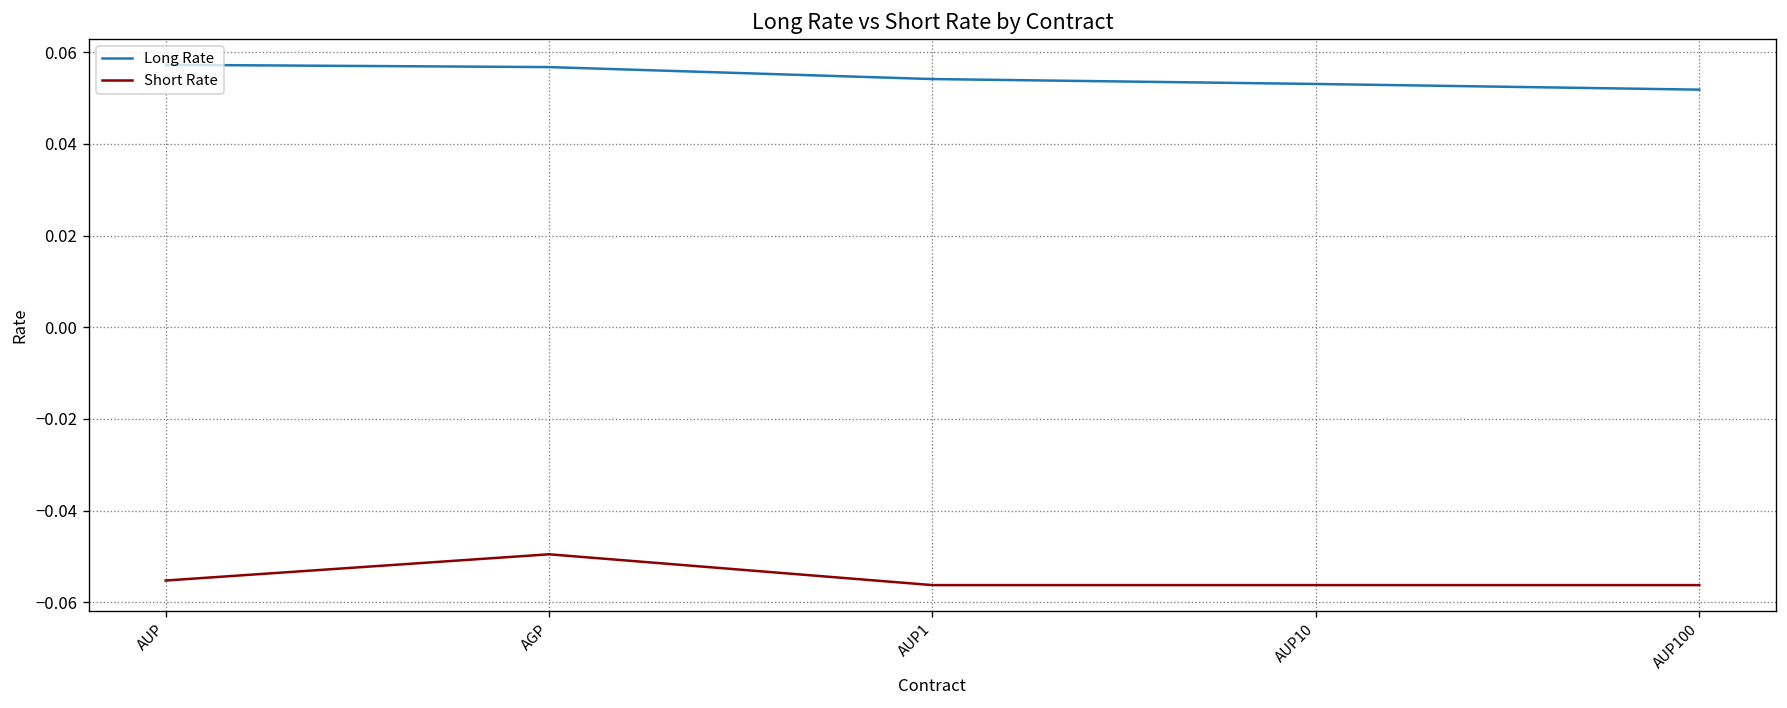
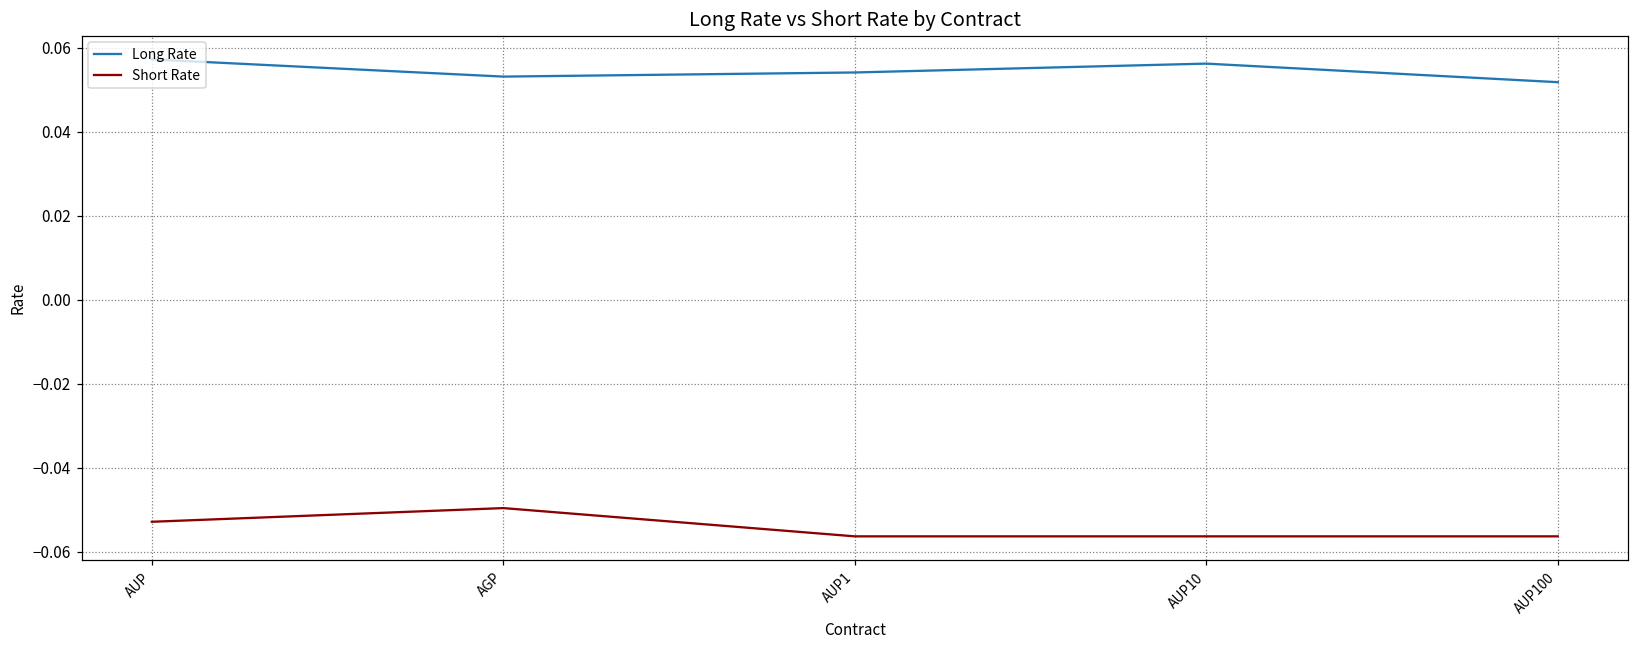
Short Rate, AUP: -0.055 -> -0.053
Long Rate, AGP: 0.057 -> 0.053
Long Rate, AUP10: 0.053 -> 0.056
